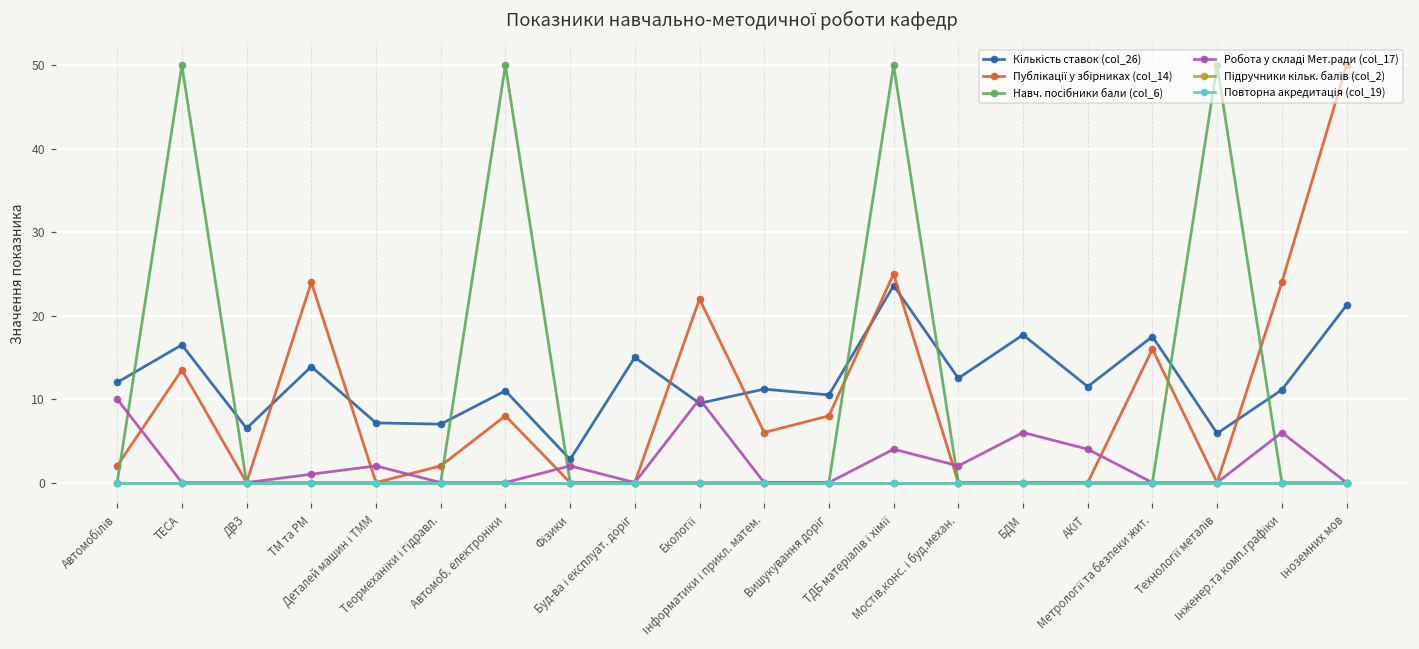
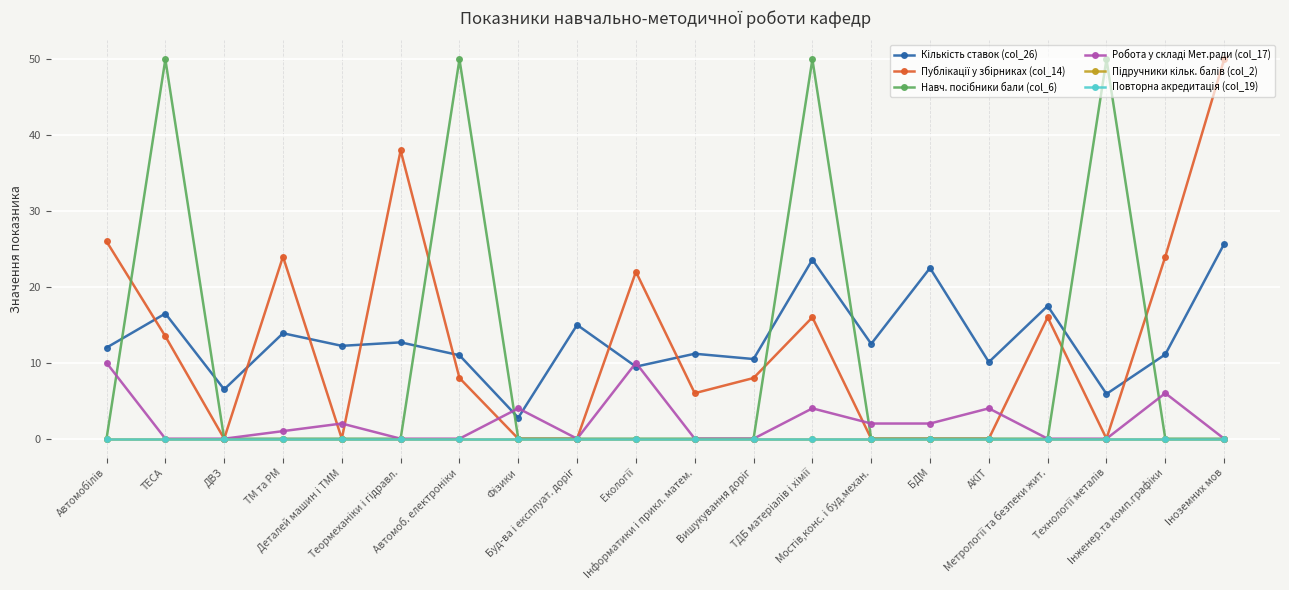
Публікації у збірниках (col_14), Автомобілів: 2 -> 26
Кількість ставок (col_26), Деталей машин і ТММ: 7 -> 12
Кількість ставок (col_26), Теормеханіки і гідравл.: 7 -> 13
Публікації у збірниках (col_14), Теормеханіки і гідравл.: 2 -> 38
Робота у складі Мет.ради (col_17), Фізики: 2 -> 4
Публікації у збірниках (col_14), ТДБ матеріалів і хімії: 25 -> 16
Кількість ставок (col_26), БДМ: 18 -> 23
Робота у складі Мет.ради (col_17), БДМ: 6 -> 2
Кількість ставок (col_26), АКІТ: 12 -> 10
Кількість ставок (col_26), Іноземних мов: 21 -> 26
